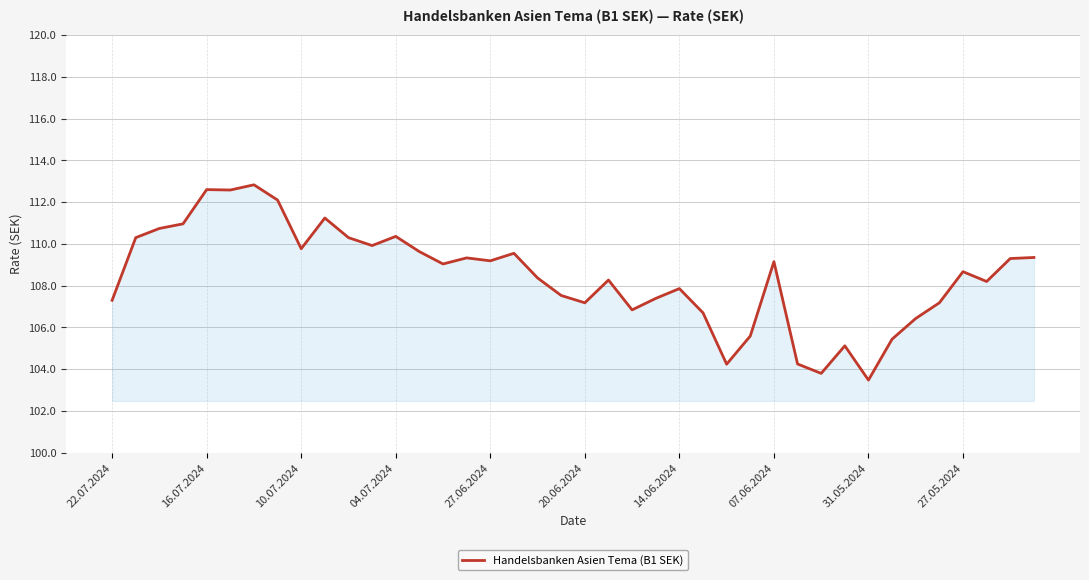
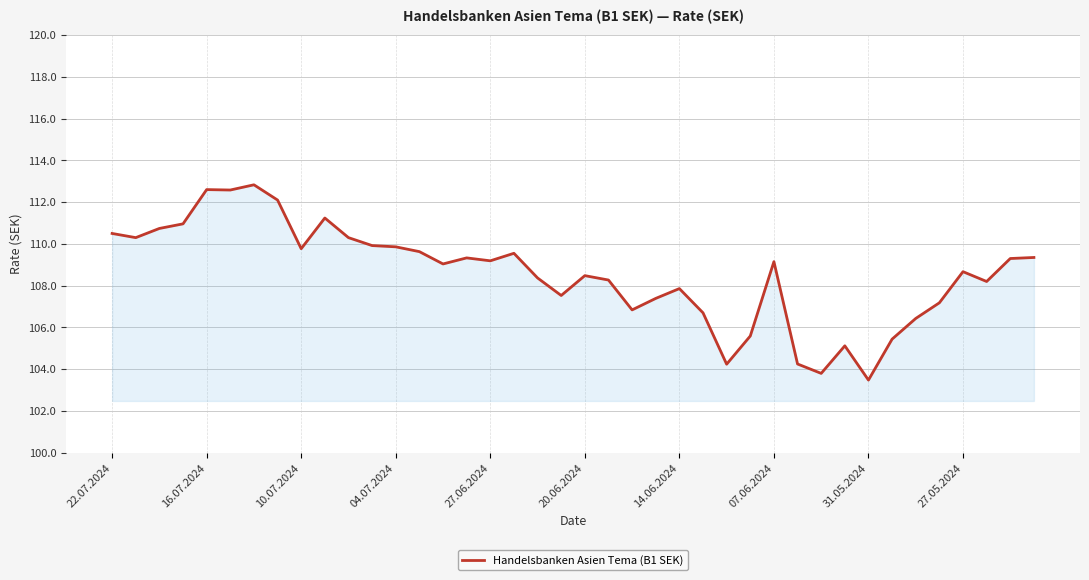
22.07.2024: 107.3 -> 110.5
04.07.2024: 110.4 -> 109.9
20.06.2024: 107.2 -> 108.5
